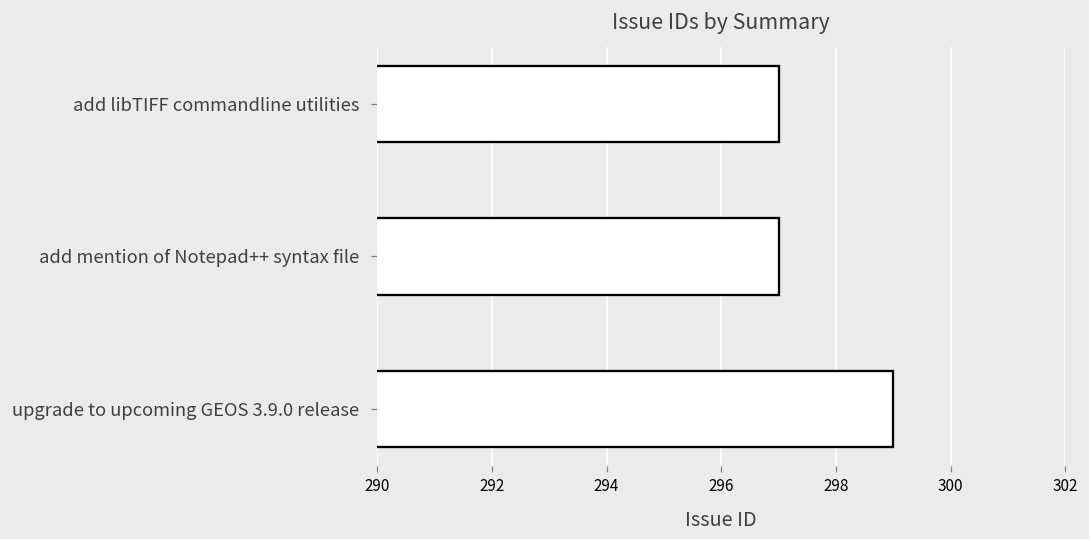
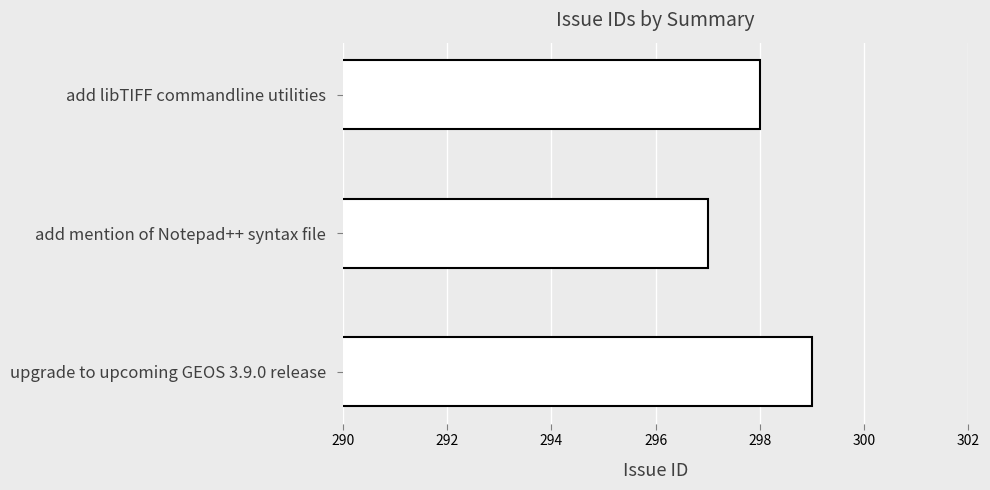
add libTIFF commandline utilities: 297 -> 298
